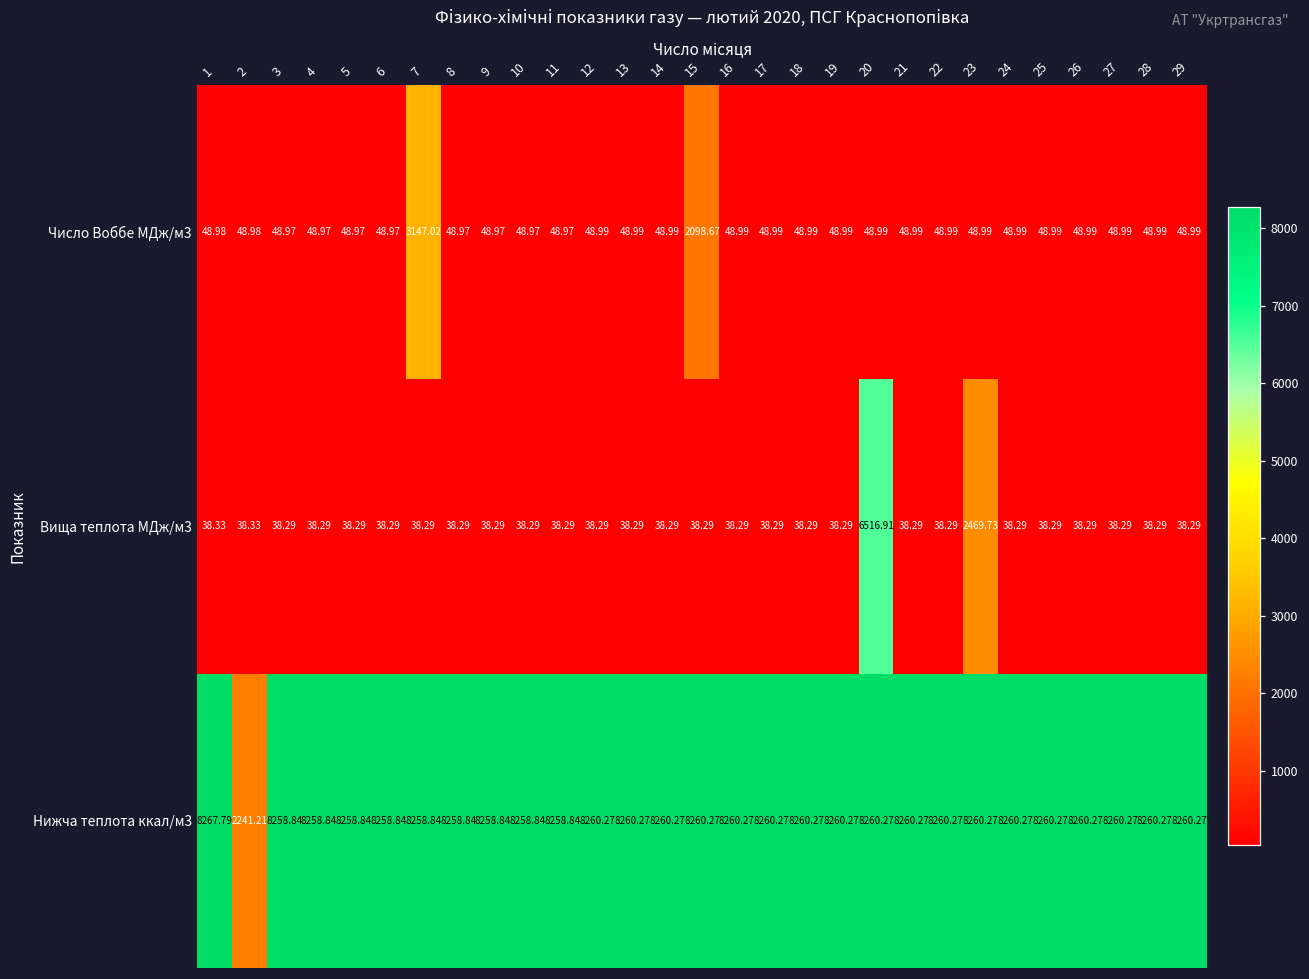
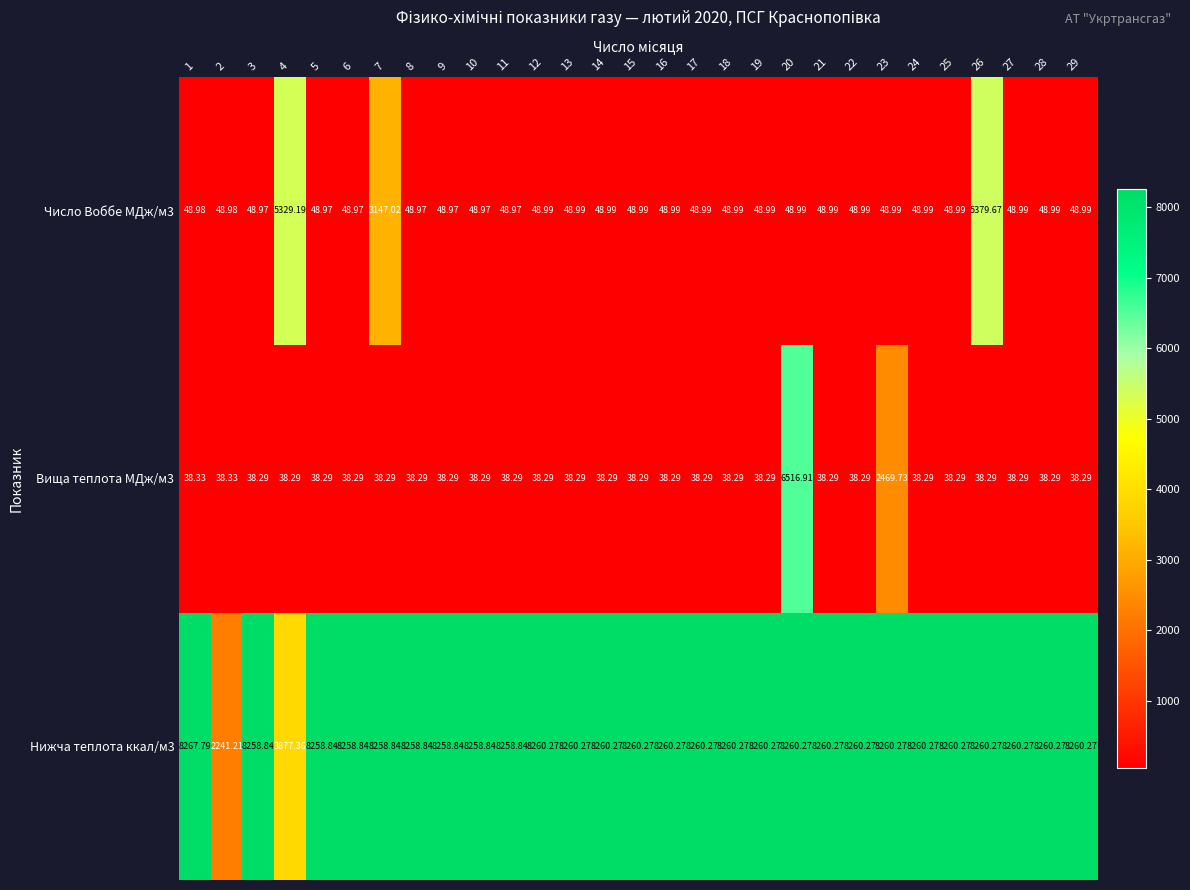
Число Воббе МДж/м3, 4: 48.97 -> 5329.19
Число Воббе МДж/м3, 15: 2098.67 -> 48.99
Число Воббе МДж/м3, 26: 48.99 -> 5379.67
Нижча теплота ккал/м3, 4: 8258.84 -> 3877.36
